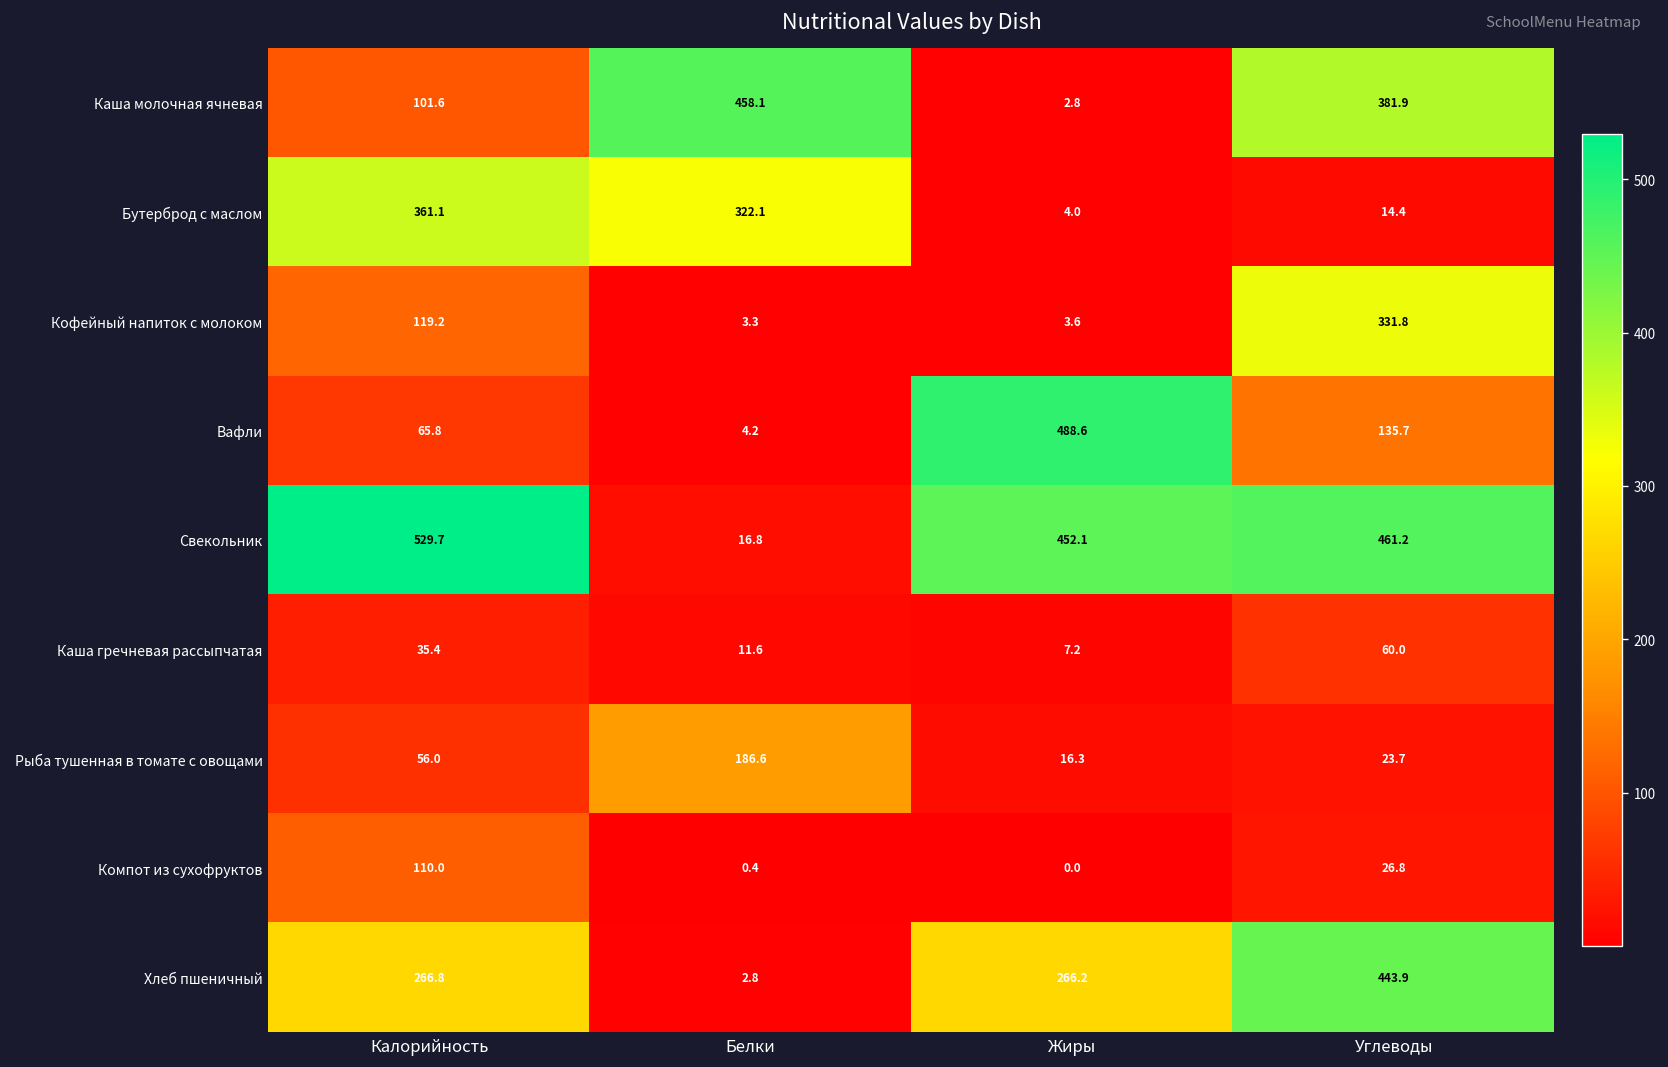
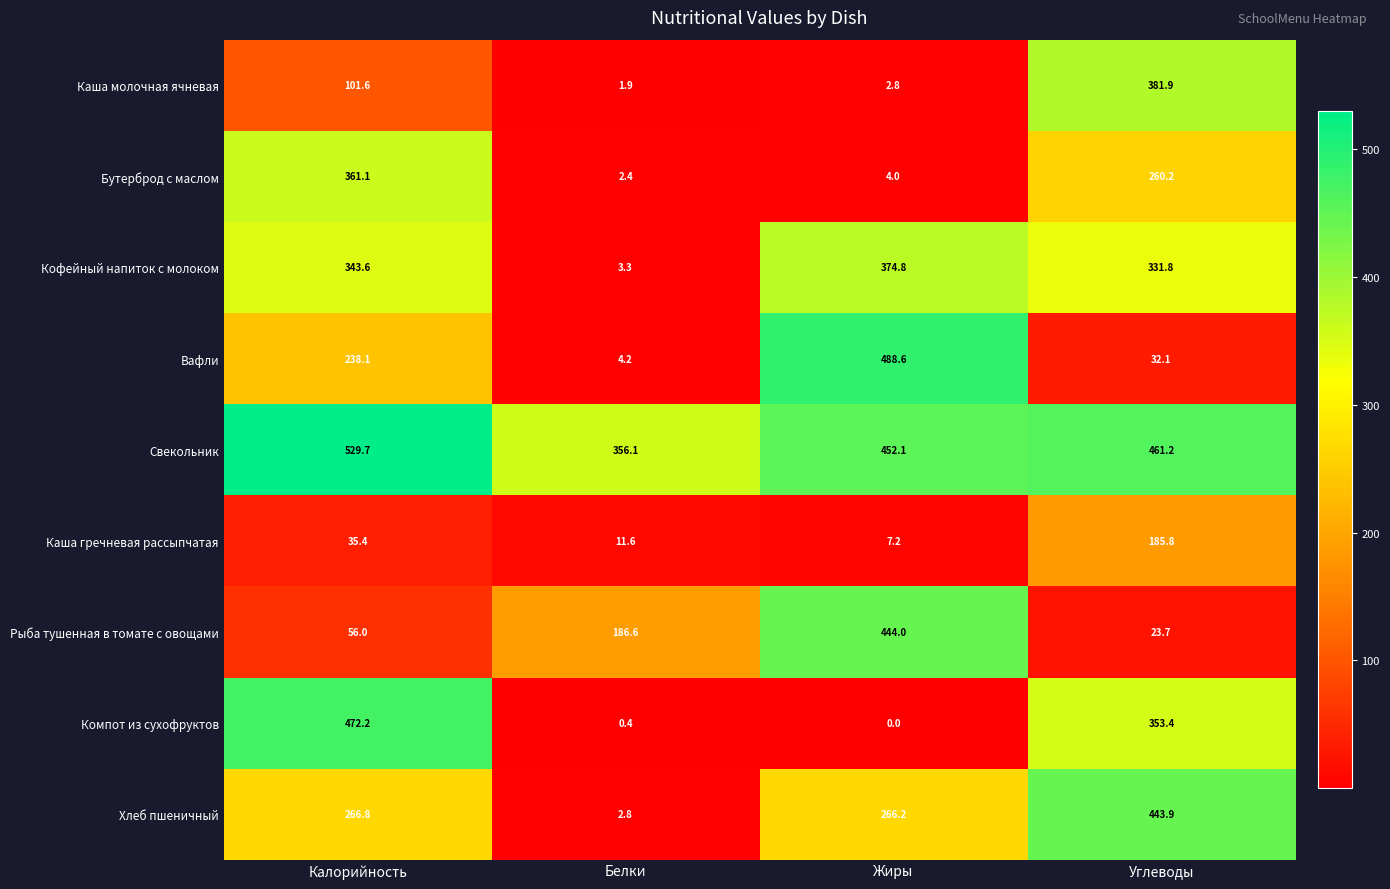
Каша молочная ячневая, Белки: 458.1 -> 1.9
Бутерброд с маслом, Белки: 322.1 -> 2.4
Бутерброд с маслом, Углеводы: 14.4 -> 260.2
Кофейный напиток с молоком, Калорийность: 119.2 -> 343.6
Кофейный напиток с молоком, Жиры: 3.6 -> 374.8
Вафли, Калорийность: 65.8 -> 238.1
Вафли, Углеводы: 135.7 -> 32.1
Свекольник, Белки: 16.8 -> 356.1
Каша гречневая рассыпчатая, Углеводы: 60.0 -> 185.8
Рыба тушенная в томате с овощами, Жиры: 16.3 -> 444.0
Компот из сухофруктов, Калорийность: 110.0 -> 472.2
Компот из сухофруктов, Углеводы: 26.8 -> 353.4
